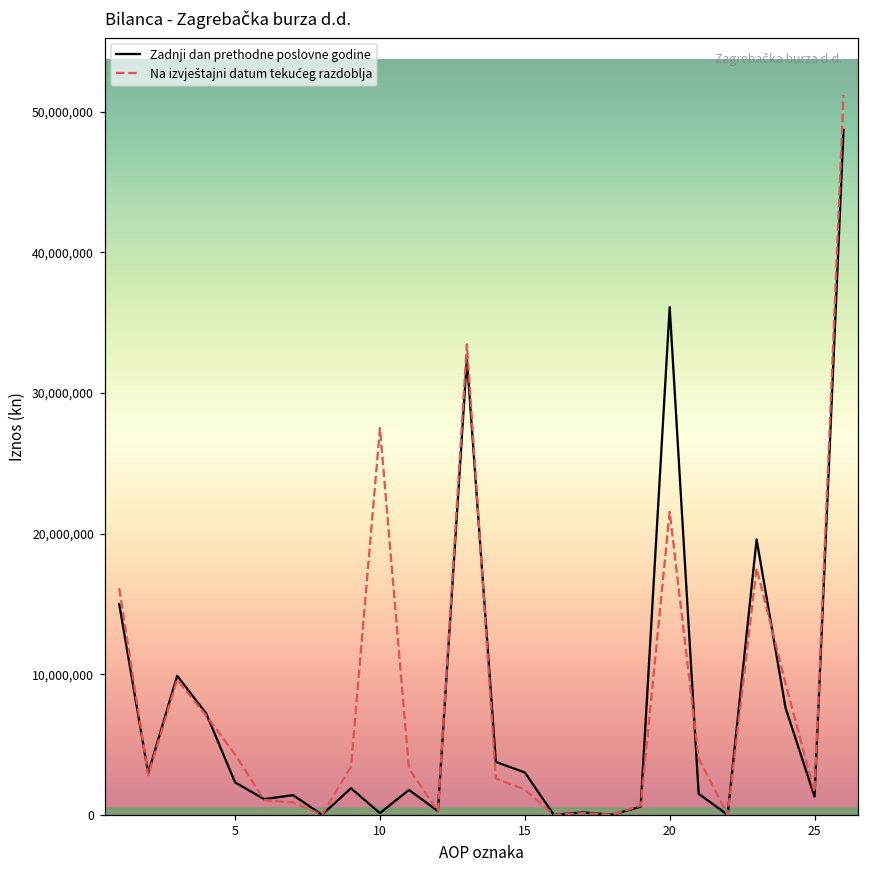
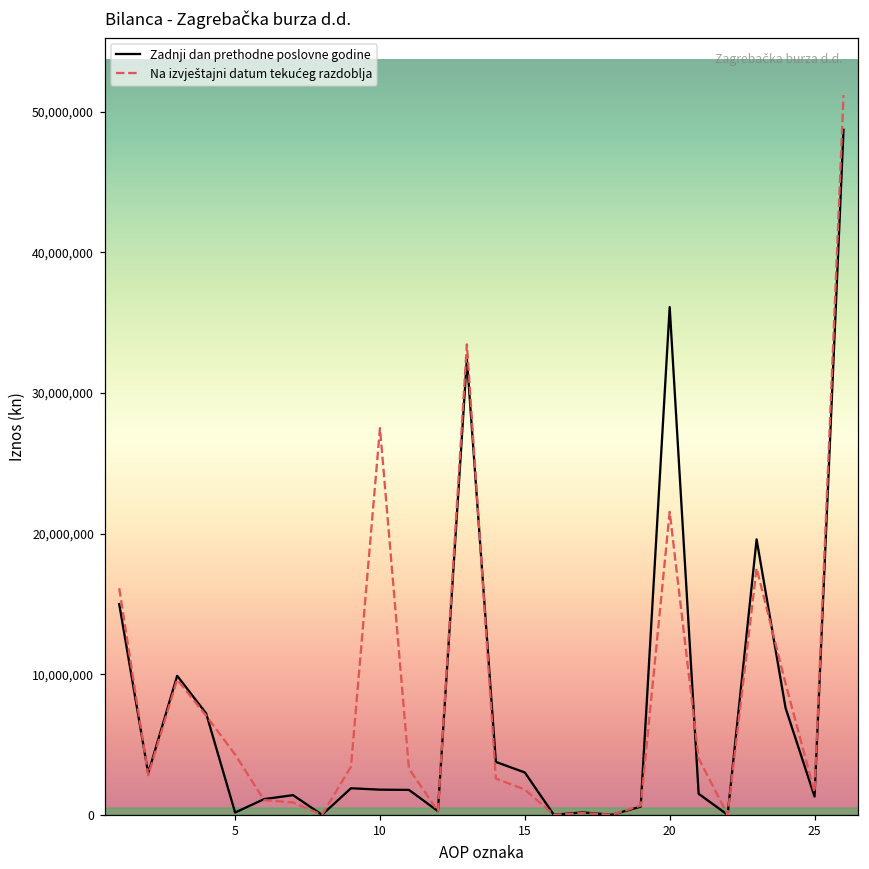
Zadnji dan prethodne poslovne godine, 5: 2,300,000 -> 200,000
Zadnji dan prethodne poslovne godine, 10: 100,000 -> 1,800,000
